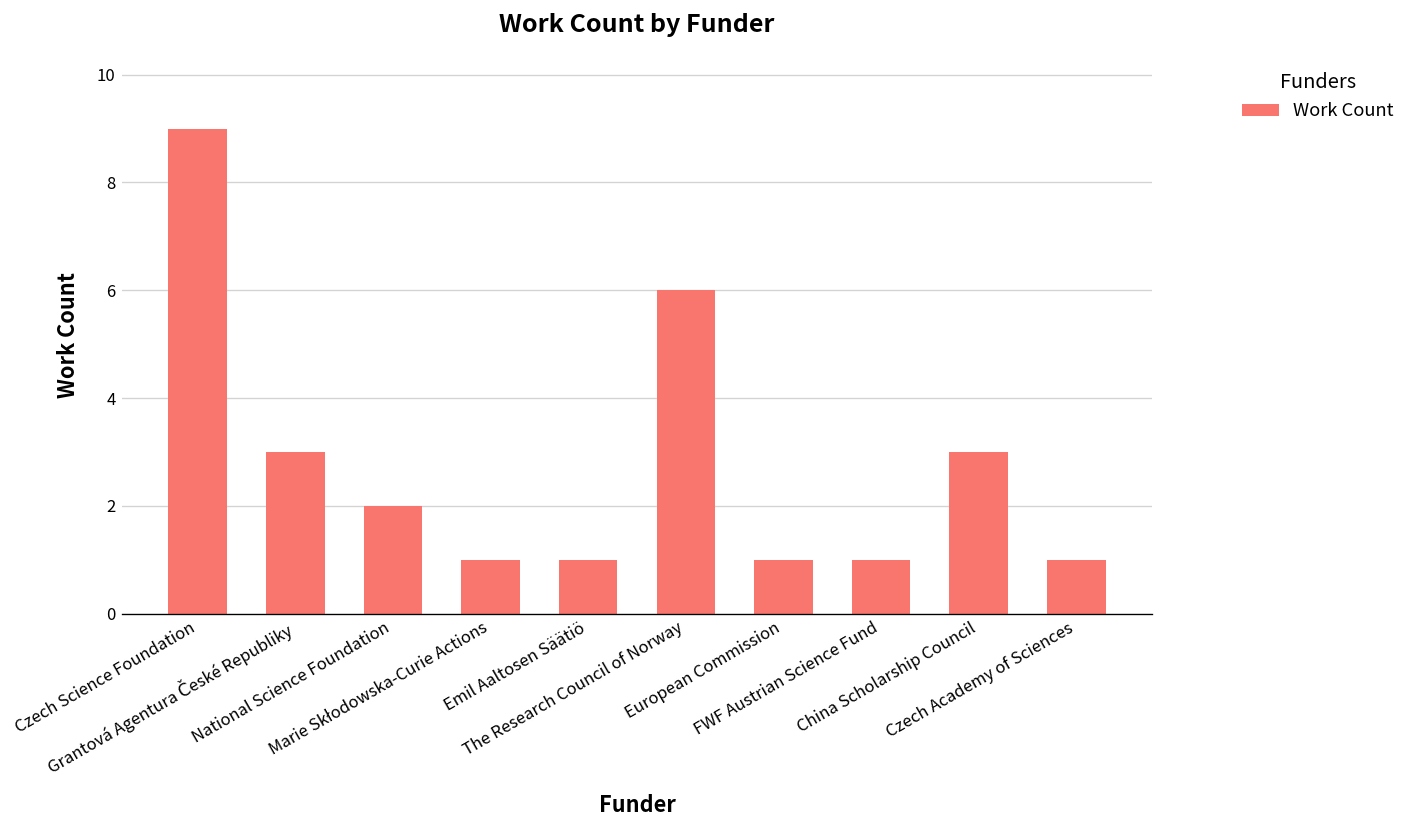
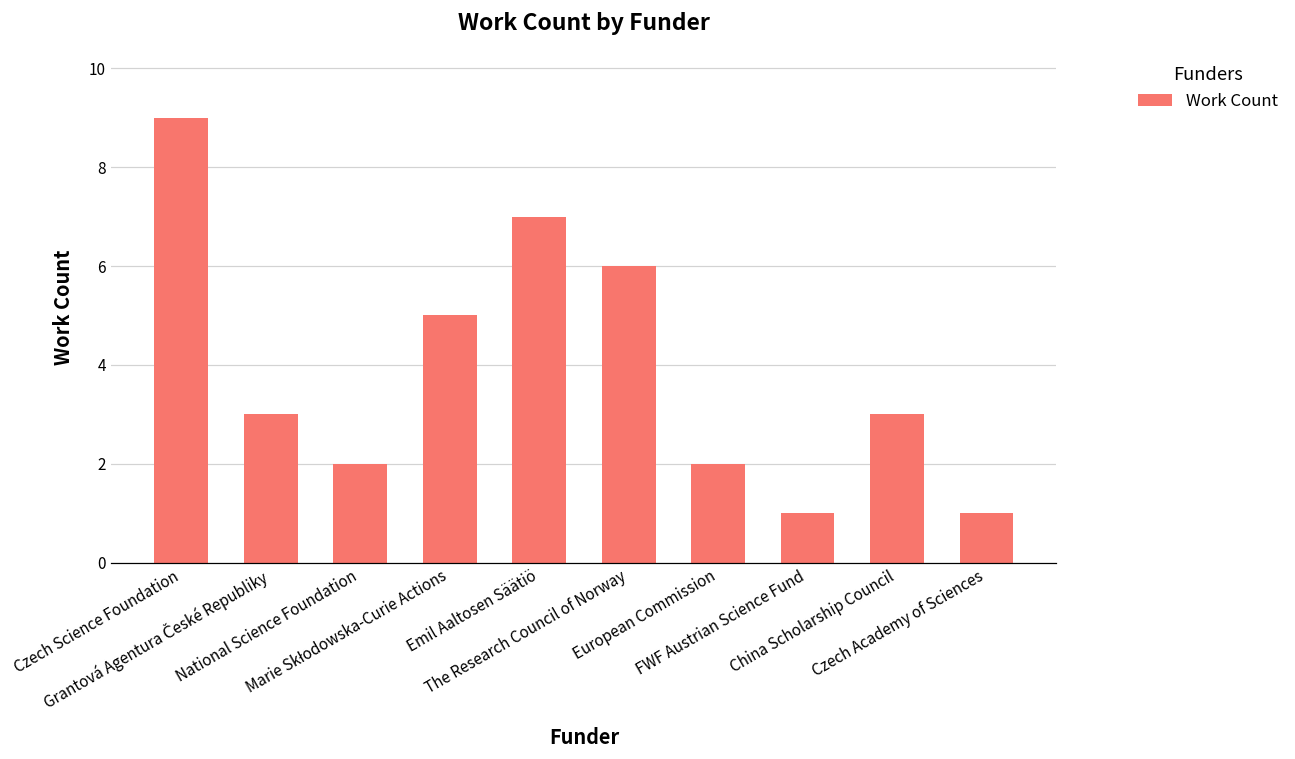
Marie Skłodowska-Curie Actions: 1 -> 5
Emil Aaltosen Säätiö: 1 -> 7
European Commission: 1 -> 2
